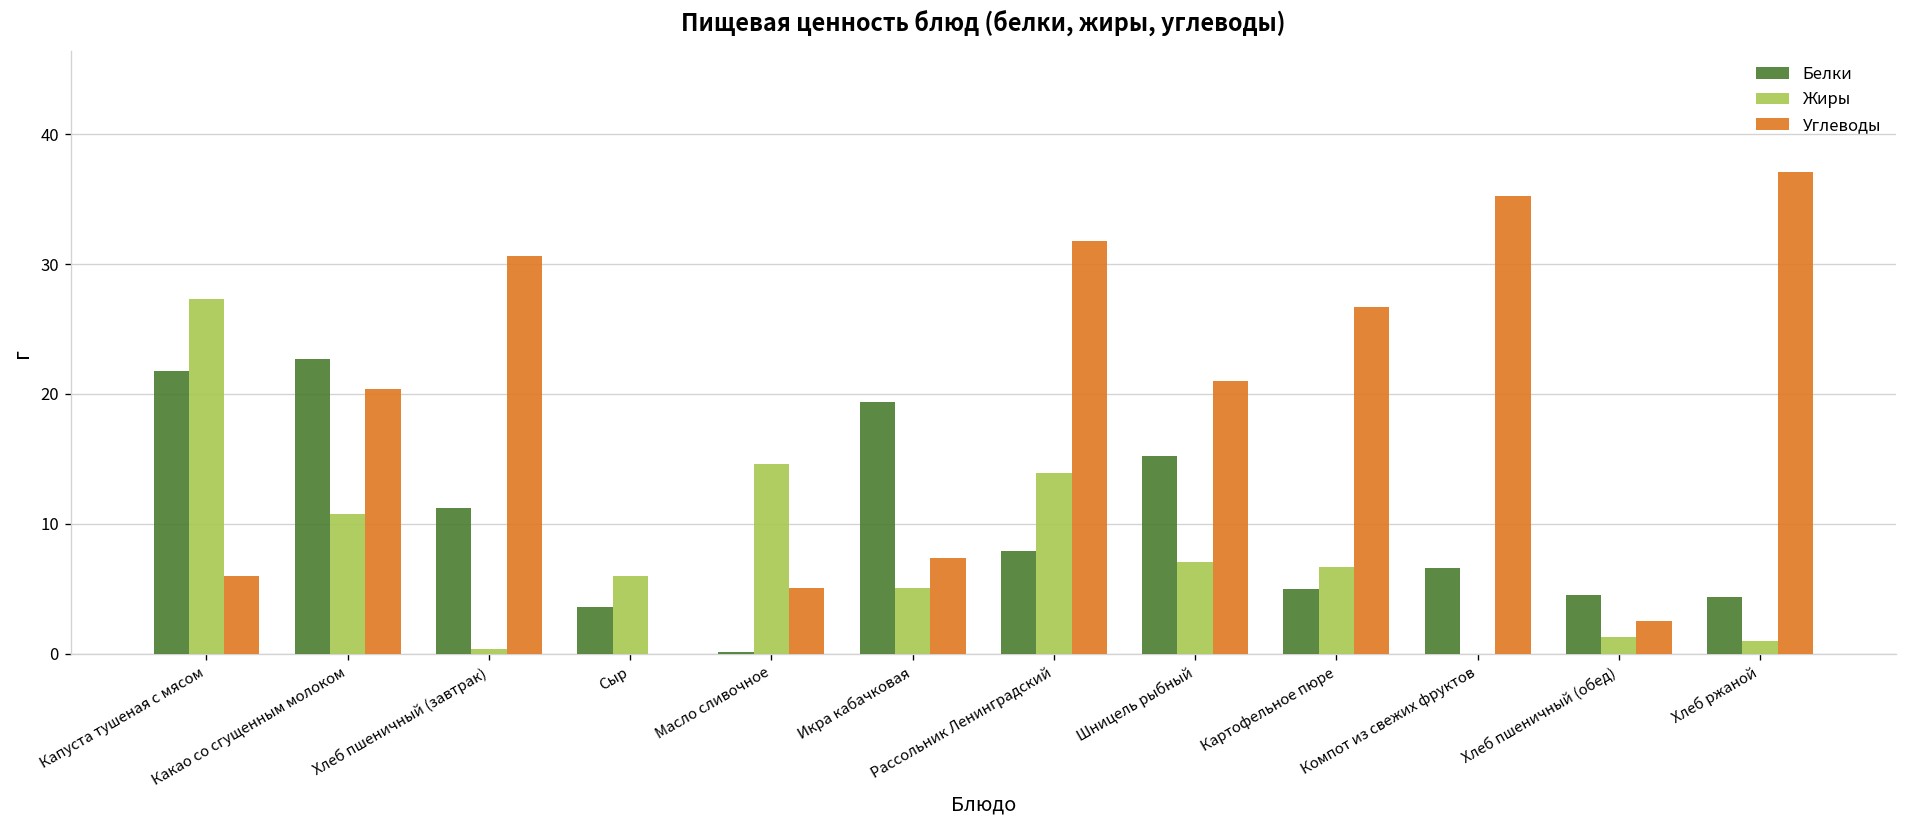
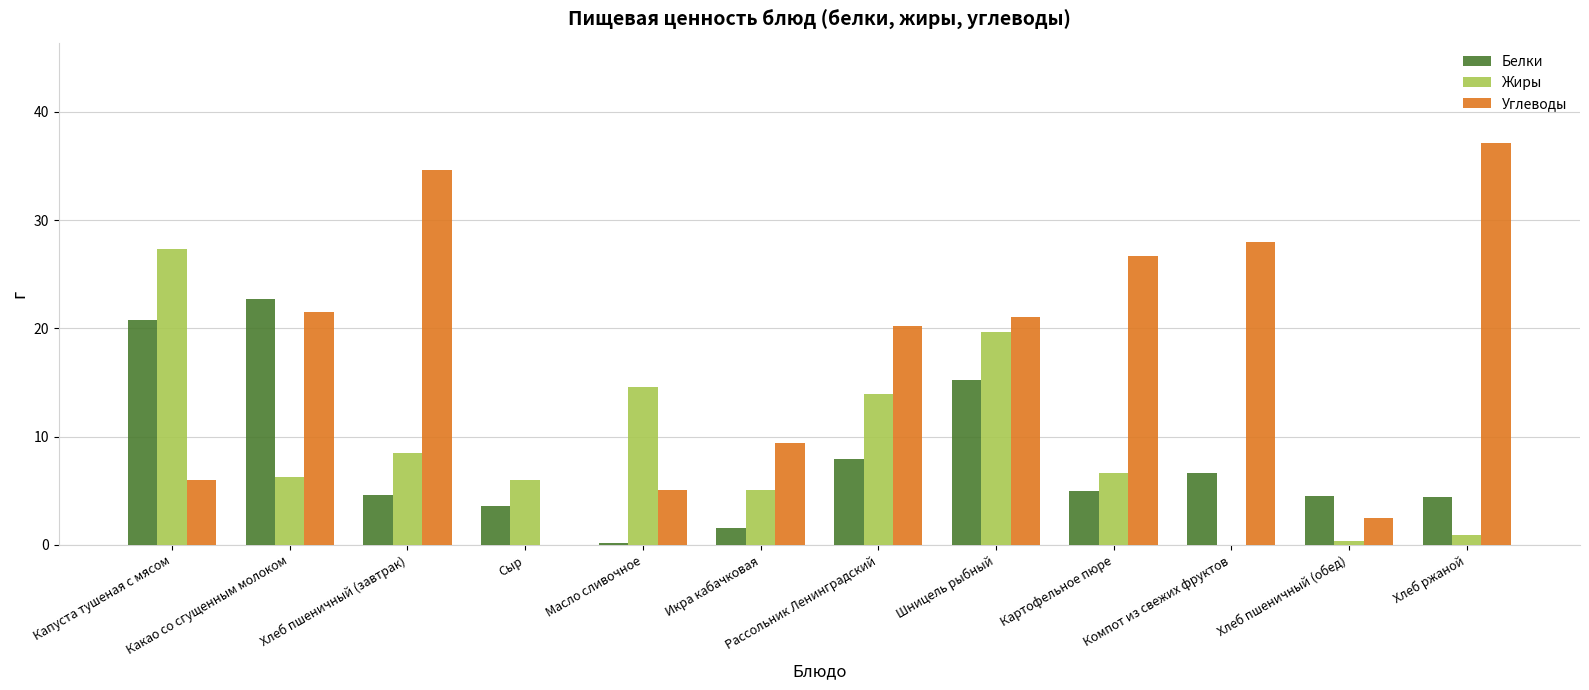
Белки, Капуста тушеная с мясом: 21.8 -> 20.8
Жиры, Какао со сгущенным молоком: 10.8 -> 6.3
Углеводы, Какао со сгущенным молоком: 20.4 -> 21.5
Белки, Хлеб пшеничный (завтрак): 11.2 -> 4.6
Жиры, Хлеб пшеничный (завтрак): 0.4 -> 8.5
Углеводы, Хлеб пшеничный (завтрак): 30.6 -> 34.6
Белки, Икра кабачковая: 19.4 -> 1.6
Углеводы, Икра кабачковая: 7.4 -> 9.4
Углеводы, Рассольник Ленинградский: 31.8 -> 20.2
Жиры, Шницель рыбный: 7.1 -> 19.7
Углеводы, Компот из свежих фруктов: 35.2 -> 28.0
Жиры, Хлеб пшеничный (обед): 1.3 -> 0.4
